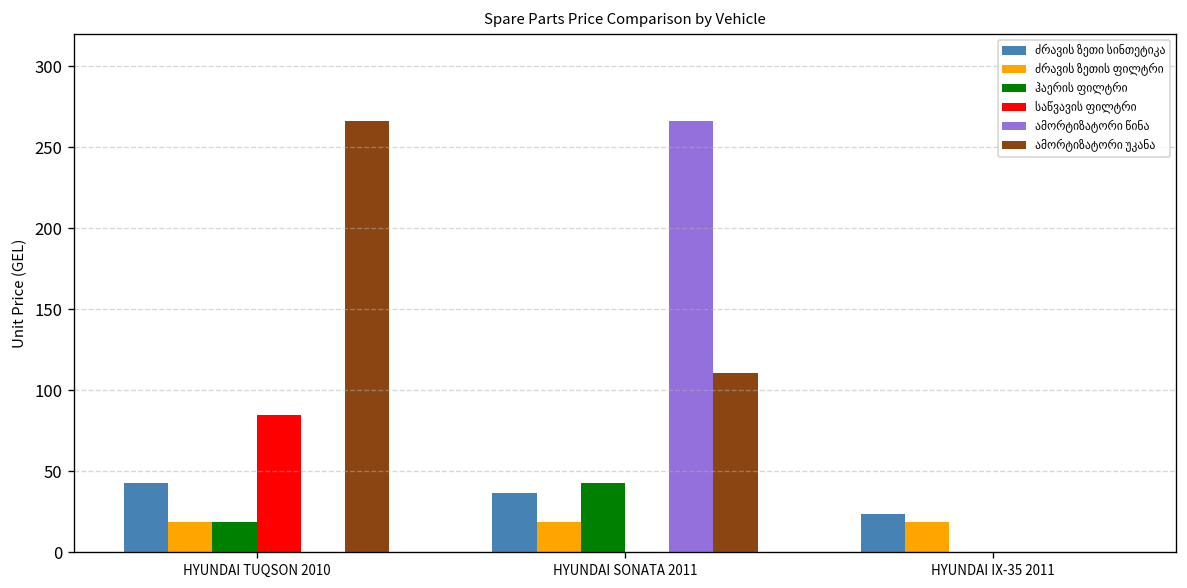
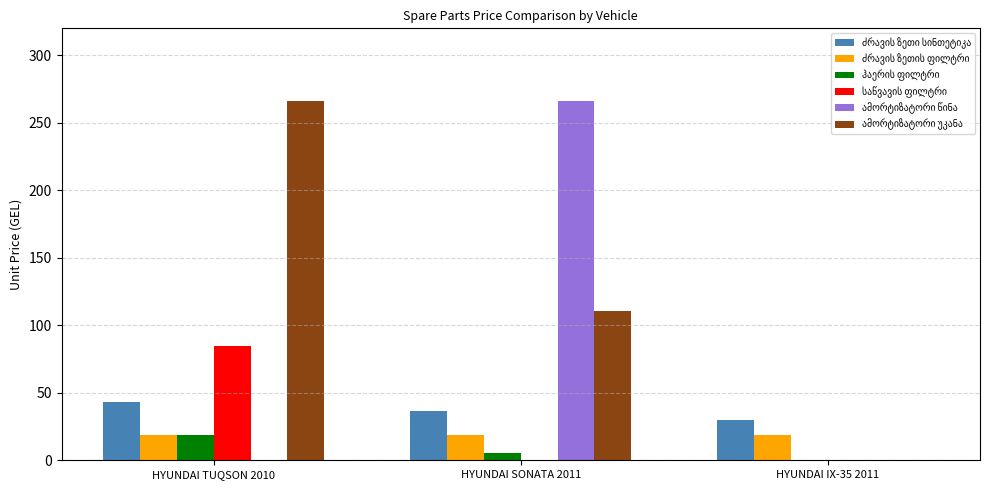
ჰაერის ფილტრი, HYUNDAI SONATA 2011: 43 -> 5
ძრავის ზეთი სინთეტიკა, HYUNDAI IX-35 2011: 24 -> 30
